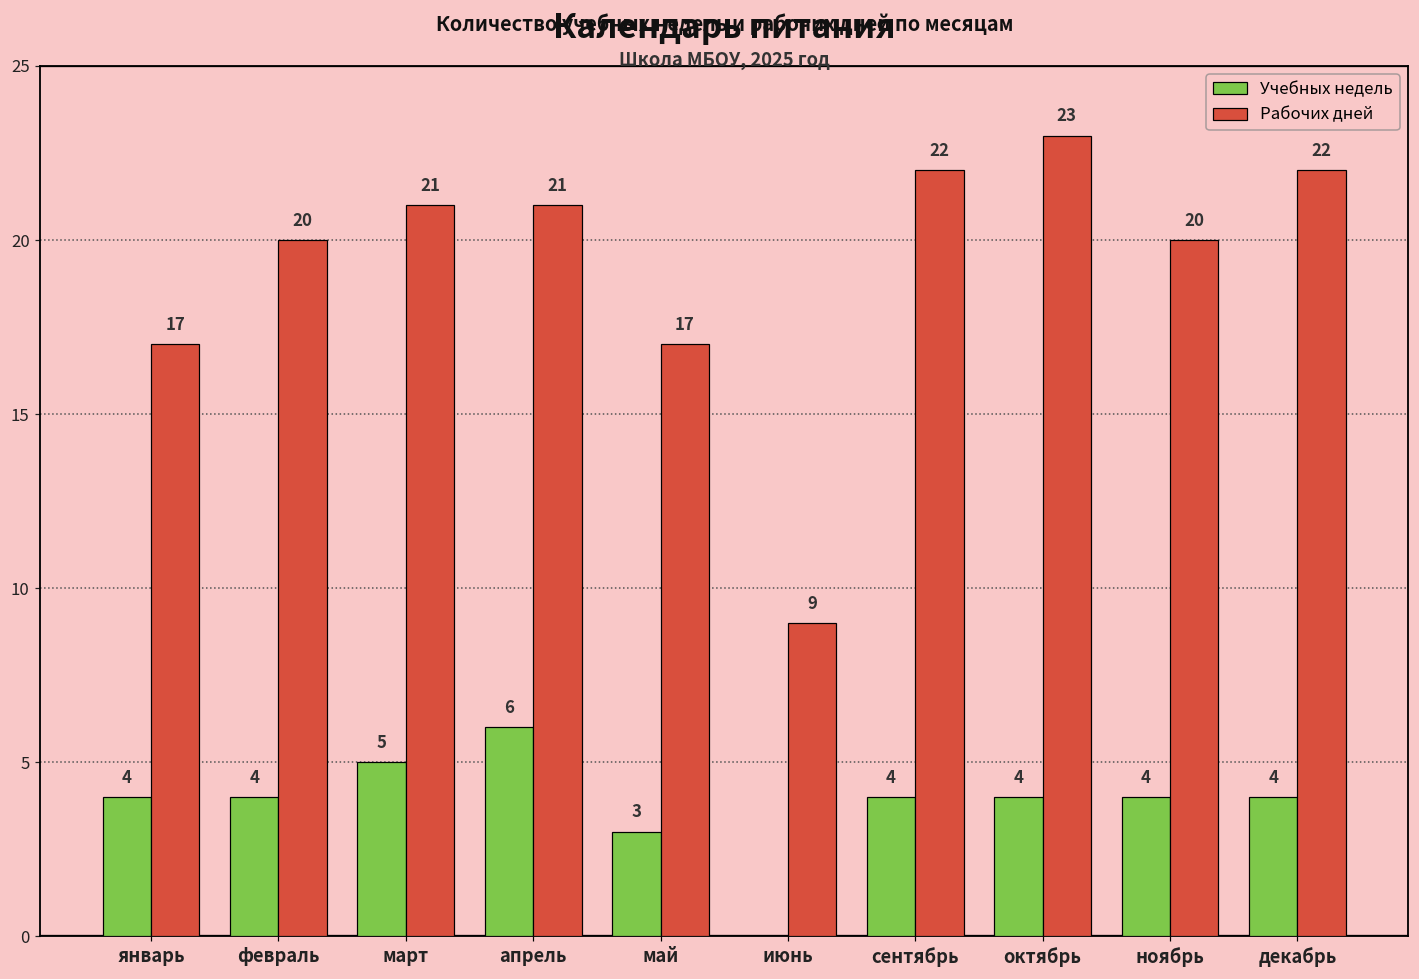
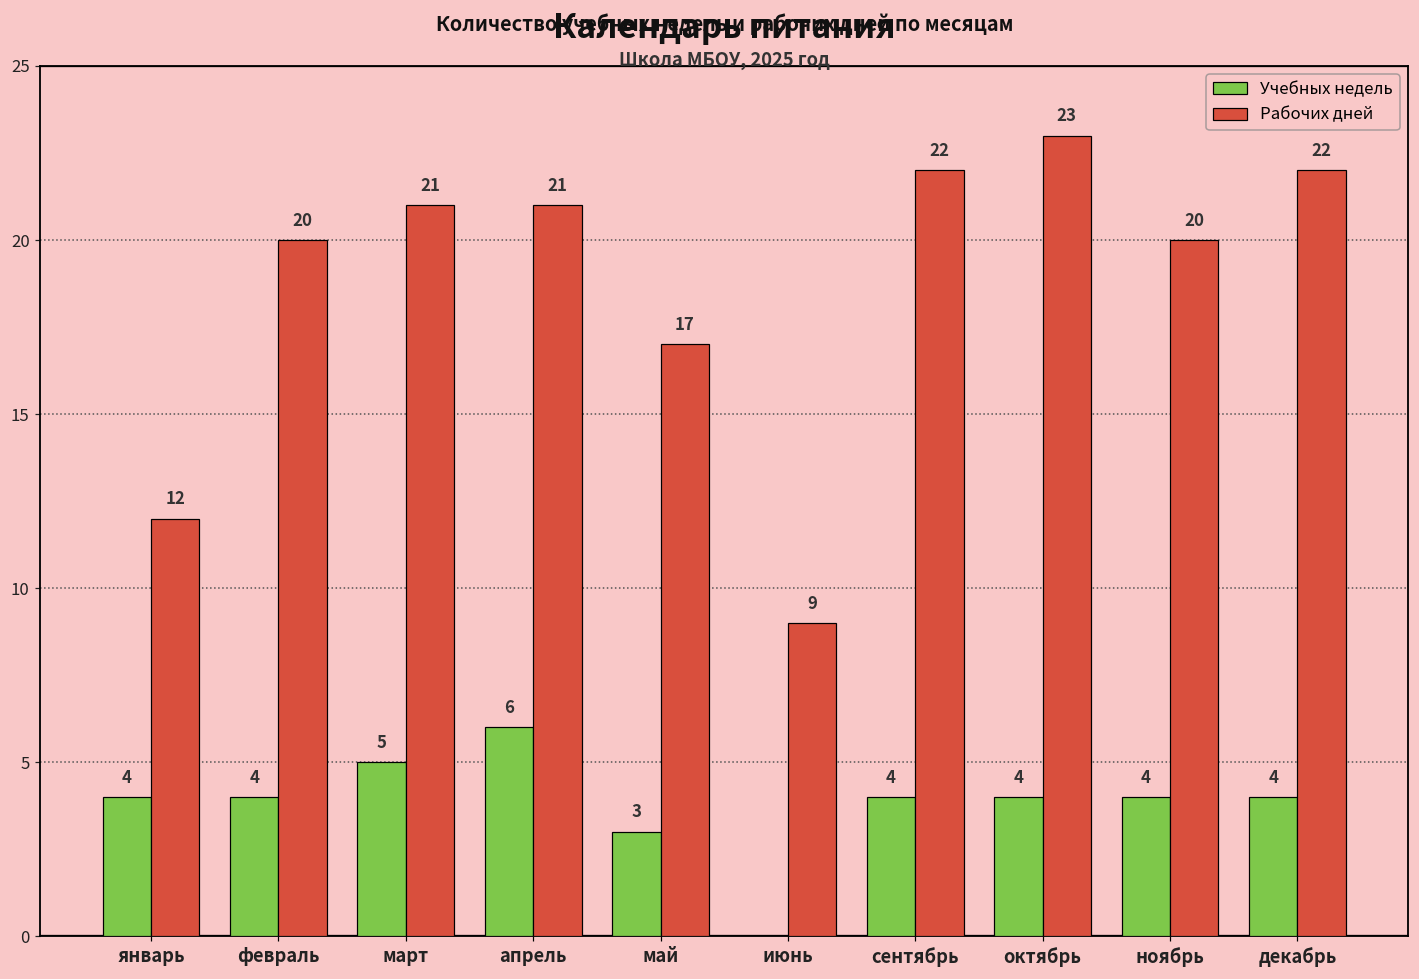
Рабочих дней, январь: 17 -> 12
